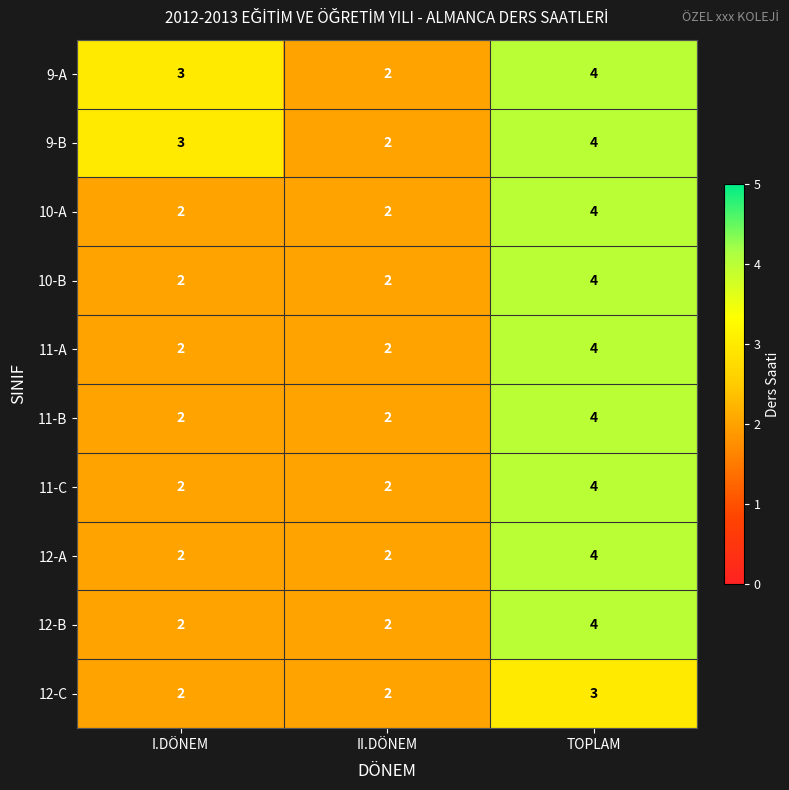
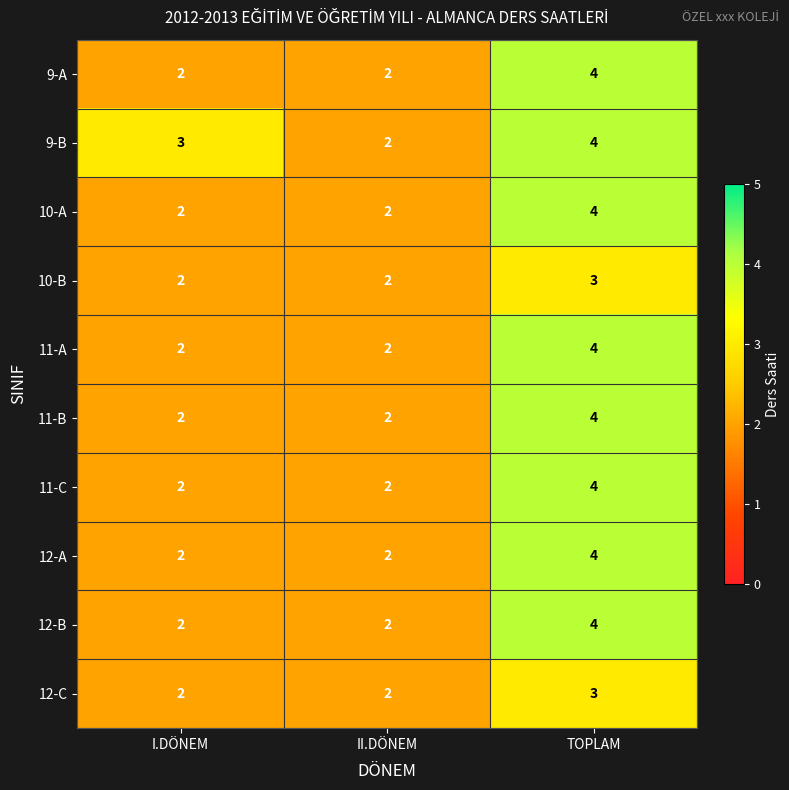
9-A, I.DÖNEM: 3 -> 2
10-B, TOPLAM: 4 -> 3
